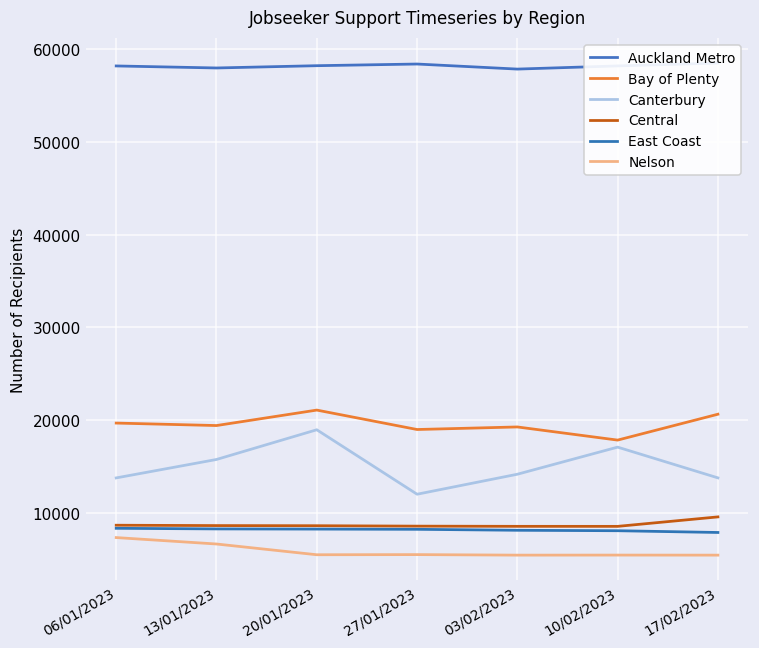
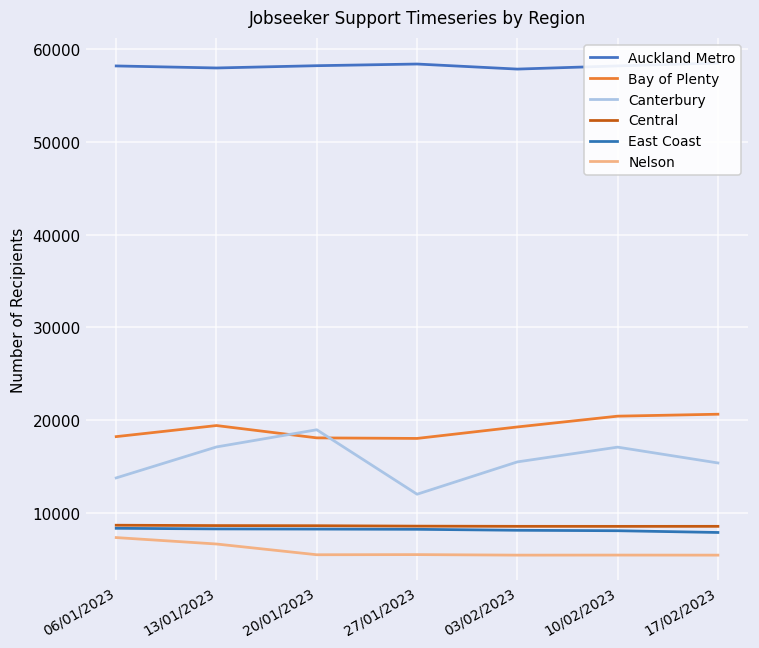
Bay of Plenty, 06/01/2023: 20000 -> 18000
Canterbury, 13/01/2023: 16000 -> 17000
Bay of Plenty, 20/01/2023: 21000 -> 18000
Bay of Plenty, 27/01/2023: 19000 -> 18000
Canterbury, 03/02/2023: 14000 -> 15000
Bay of Plenty, 10/02/2023: 18000 -> 20000
Canterbury, 17/02/2023: 14000 -> 15000
Central, 17/02/2023: 10000 -> 9000
